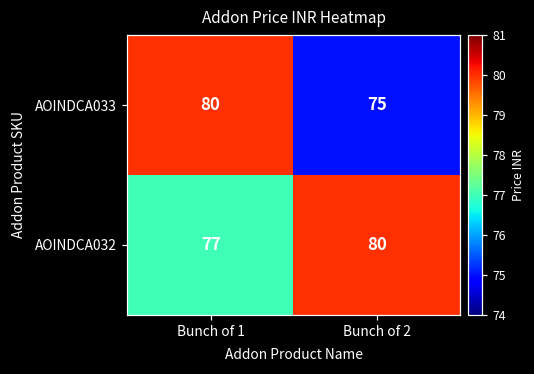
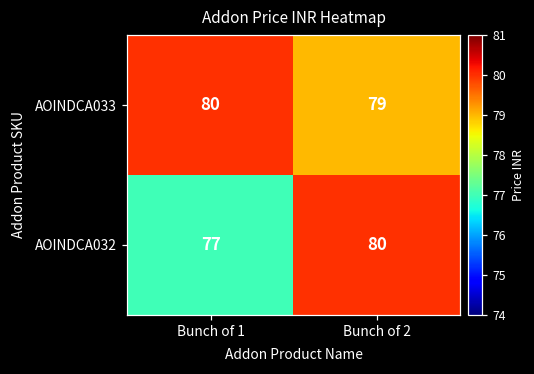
AOINDCA033, Bunch of 2: 75 -> 79
